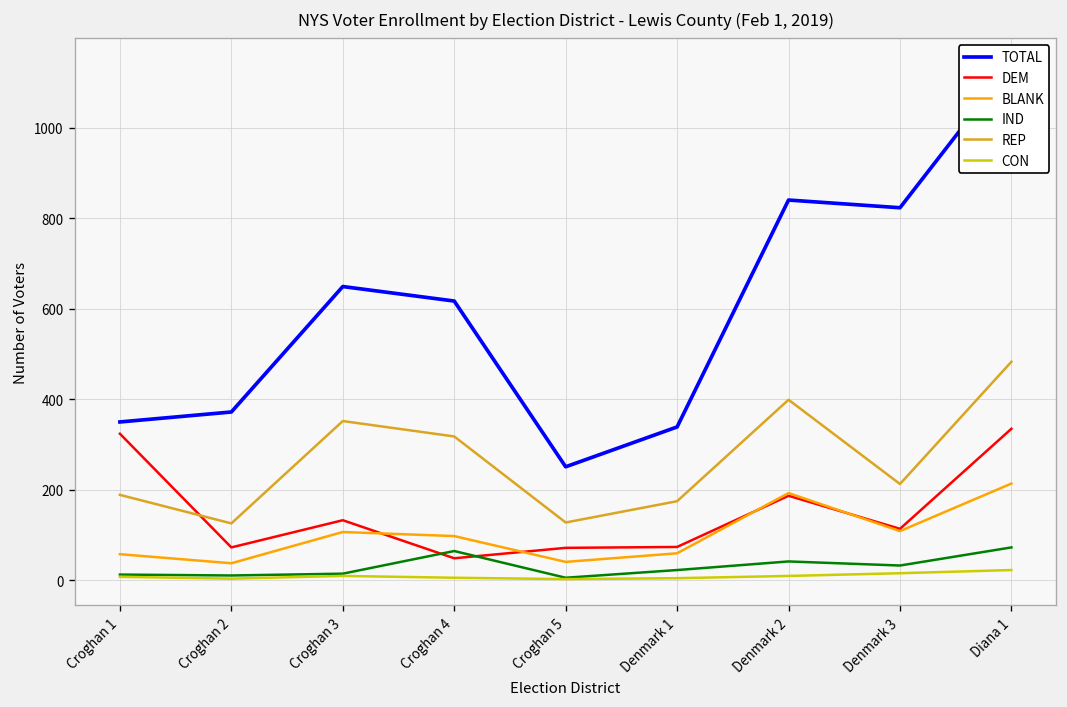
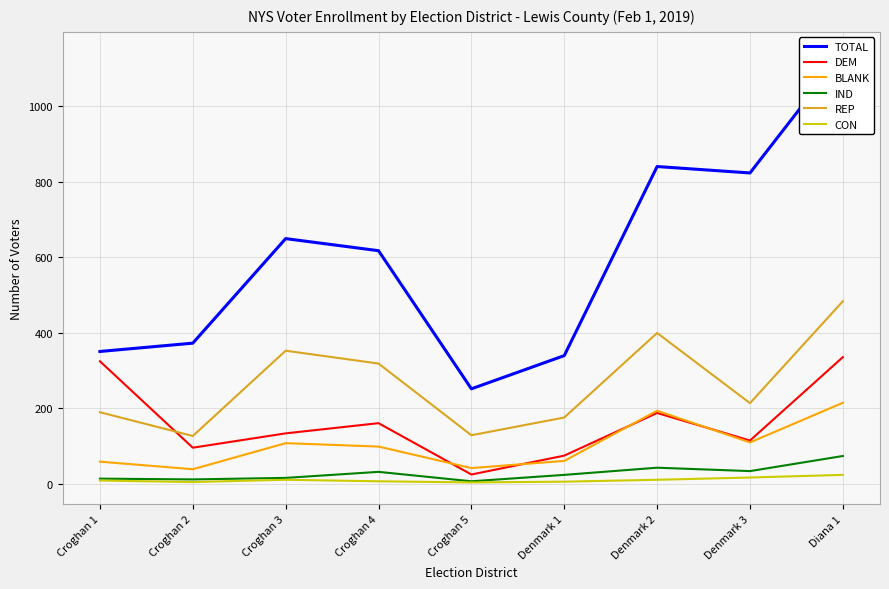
DEM, Croghan 2: 70 -> 100
DEM, Croghan 4: 50 -> 160
IND, Croghan 4: 70 -> 30
DEM, Croghan 5: 70 -> 20
